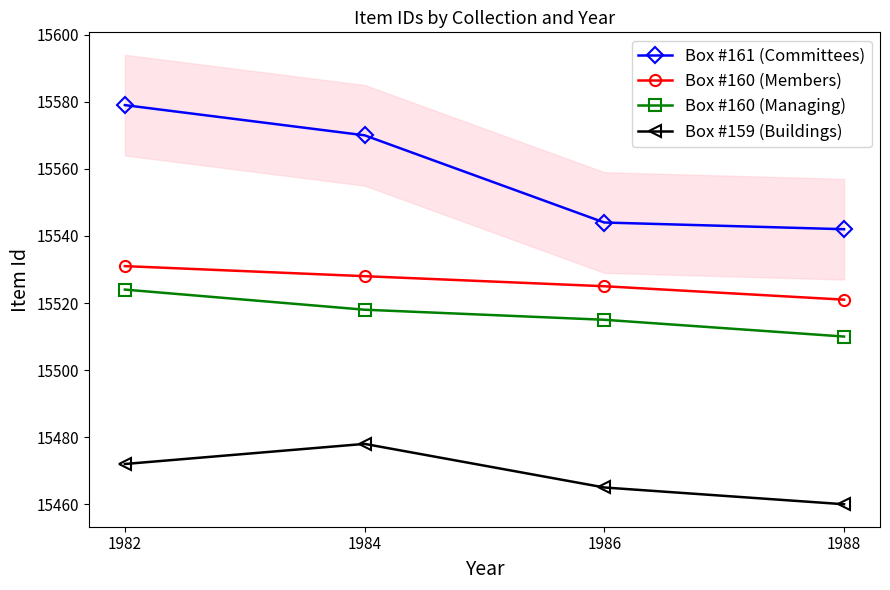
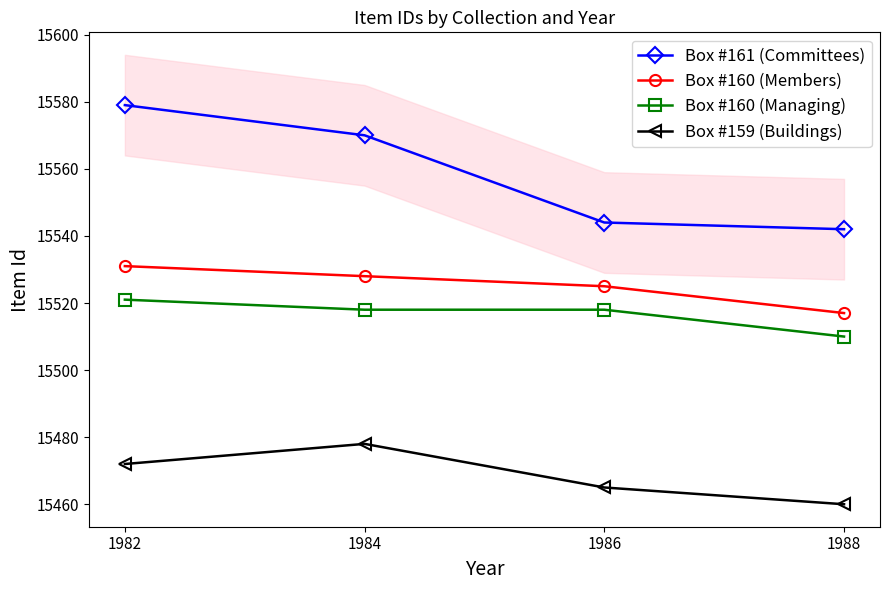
Box #160 (Managing), 1982: 15524 -> 15521
Box #160 (Managing), 1986: 15515 -> 15518
Box #160 (Members), 1988: 15521 -> 15517
